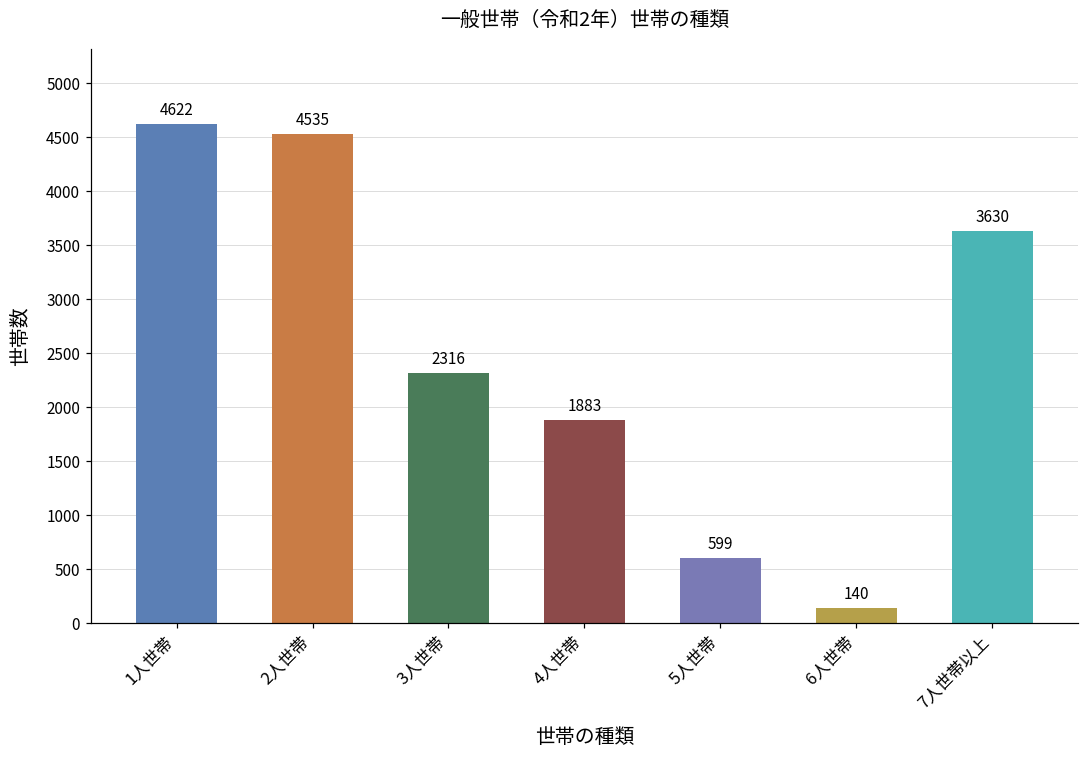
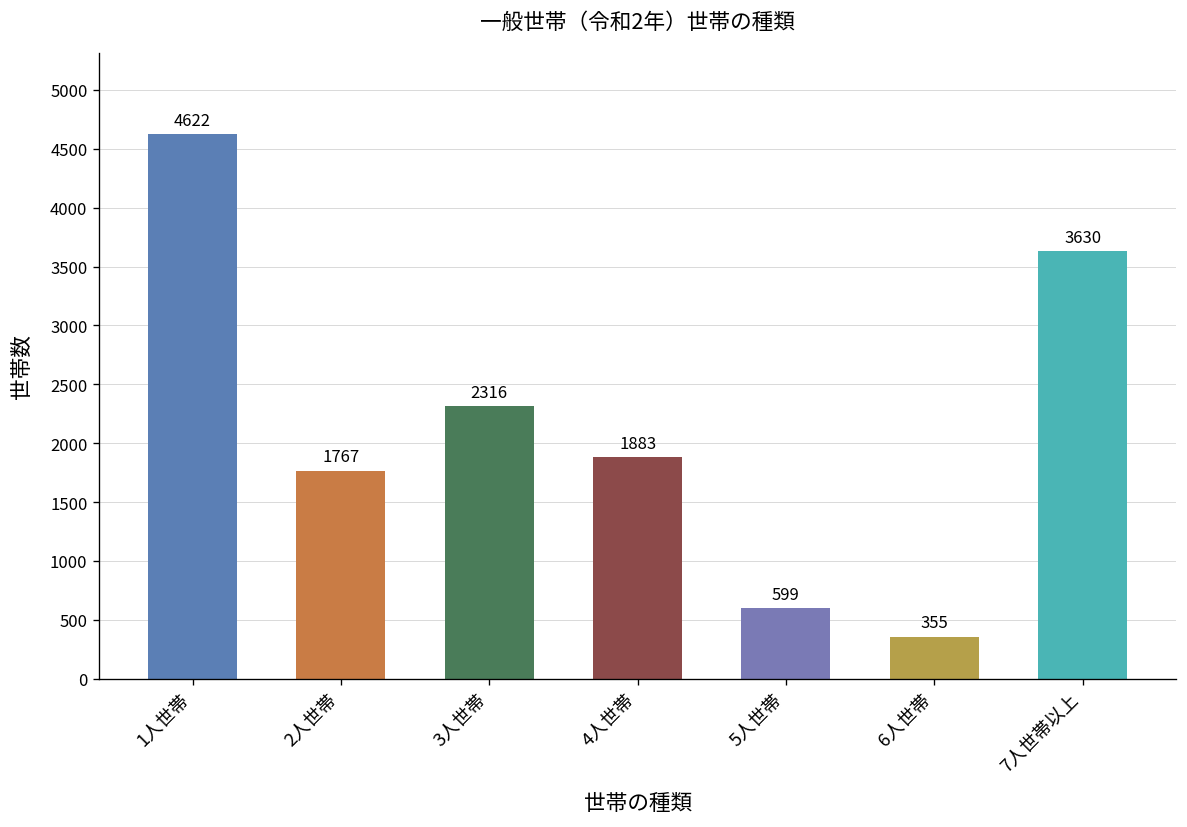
2人世帯: 4535 -> 1767
6人世帯: 140 -> 355
